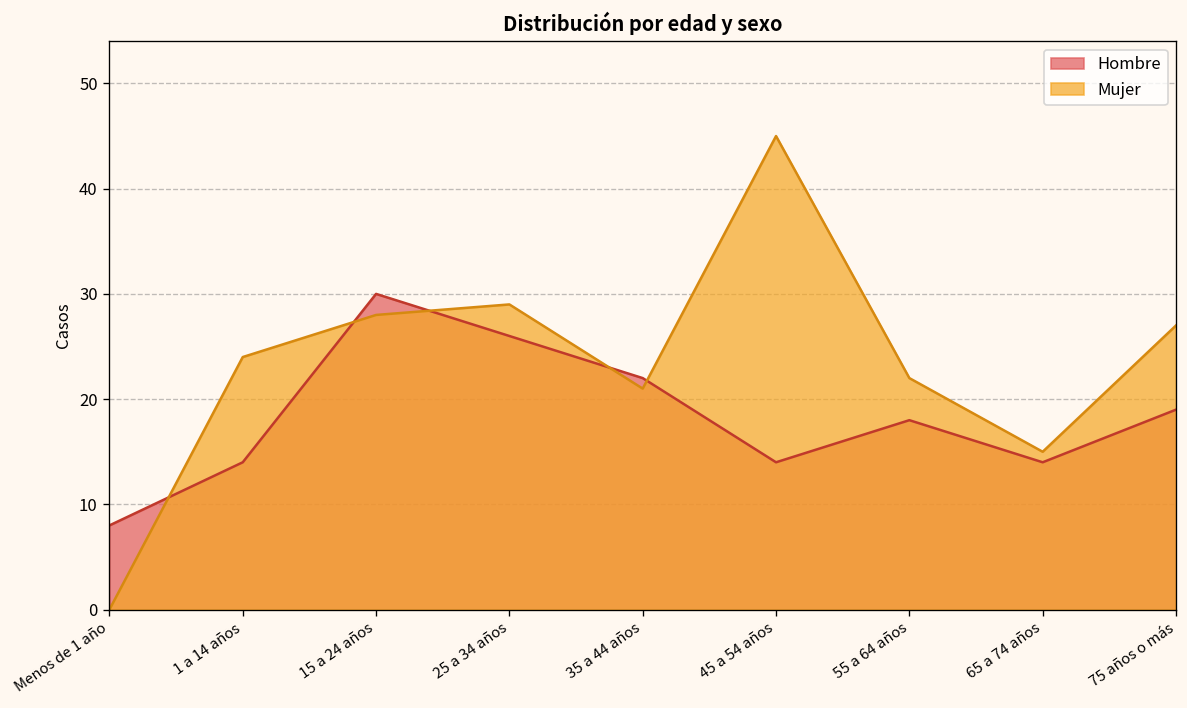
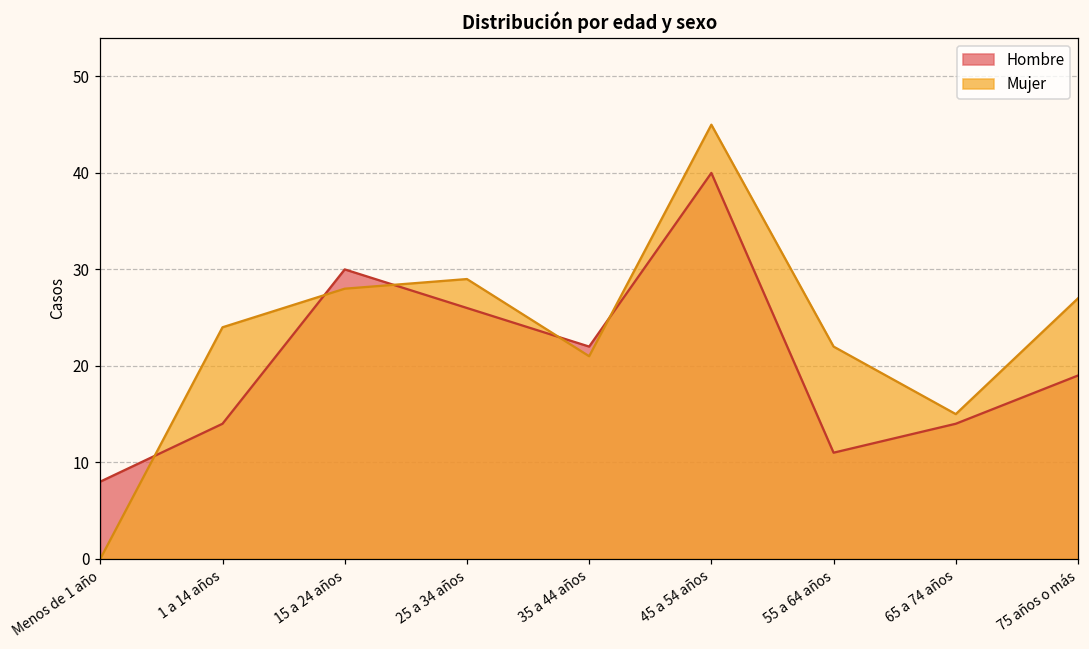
Hombre, 45 a 54 años: 14 -> 40
Hombre, 55 a 64 años: 18 -> 11
